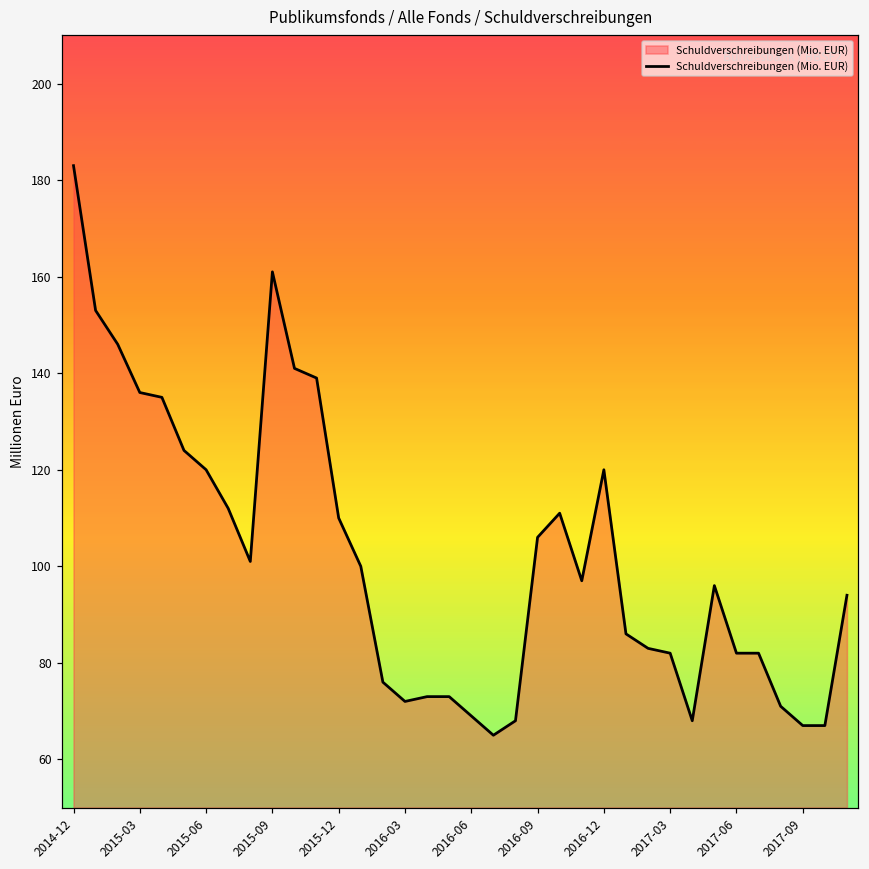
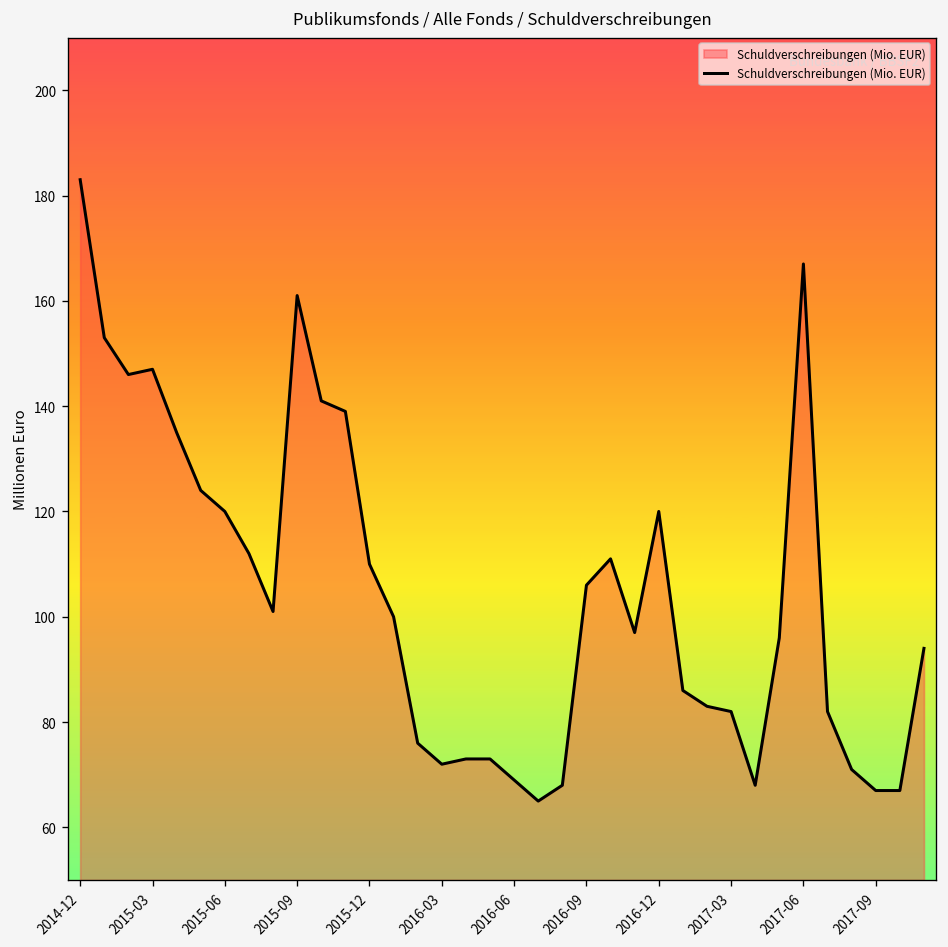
2015-03: 136 -> 147
2017-06: 82 -> 167
